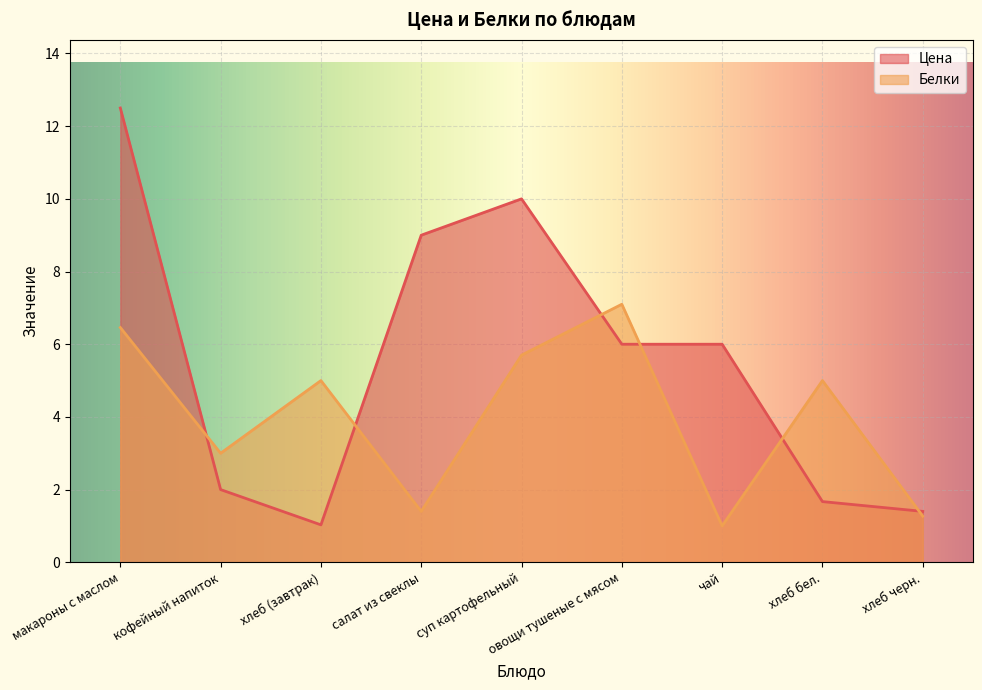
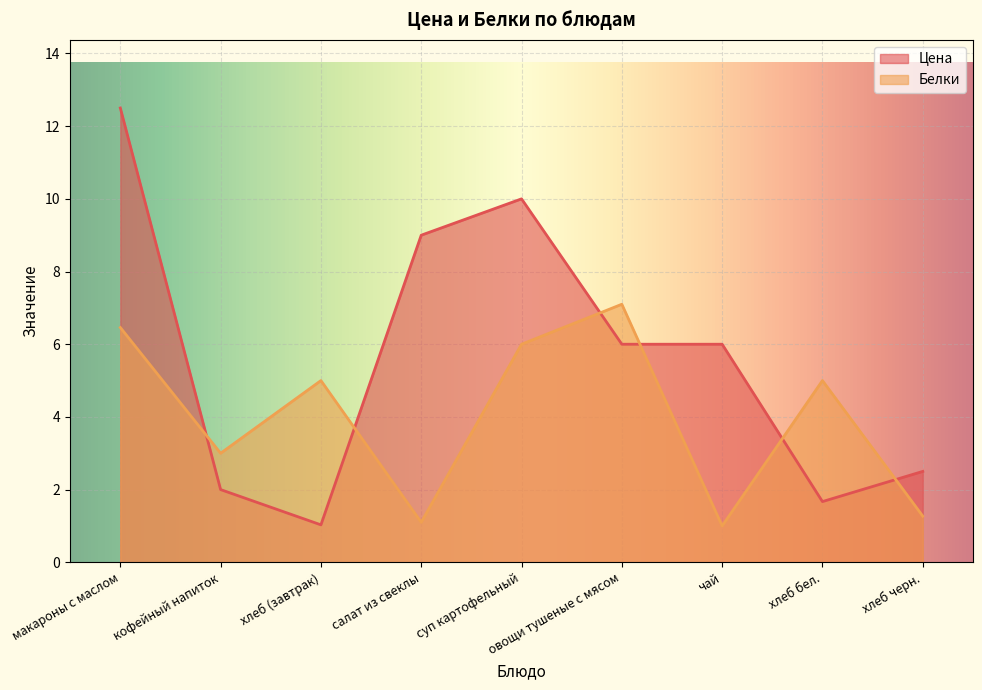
Белки, салат из свеклы: 1.4 -> 1.1
Белки, суп картофельный: 5.7 -> 6.0
Цена, хлеб черн.: 1.4 -> 2.5
